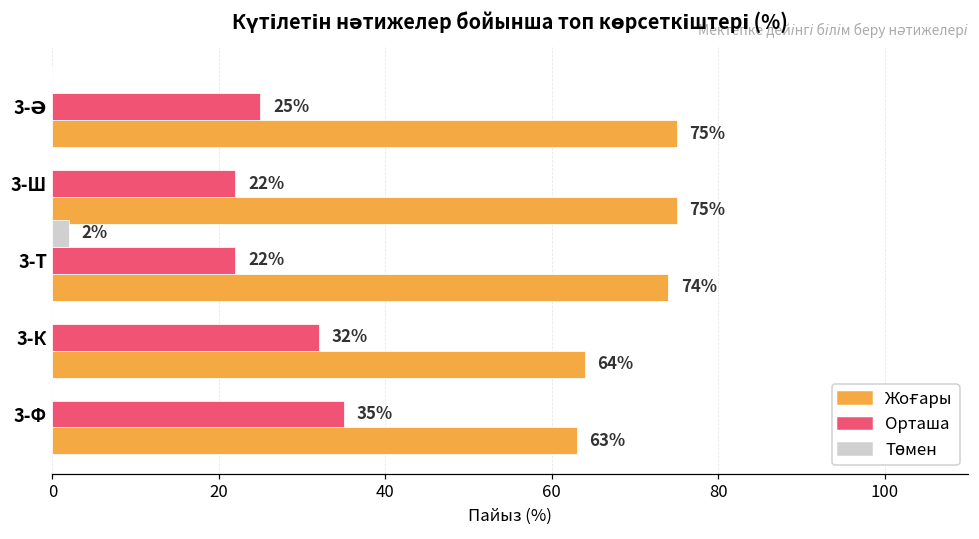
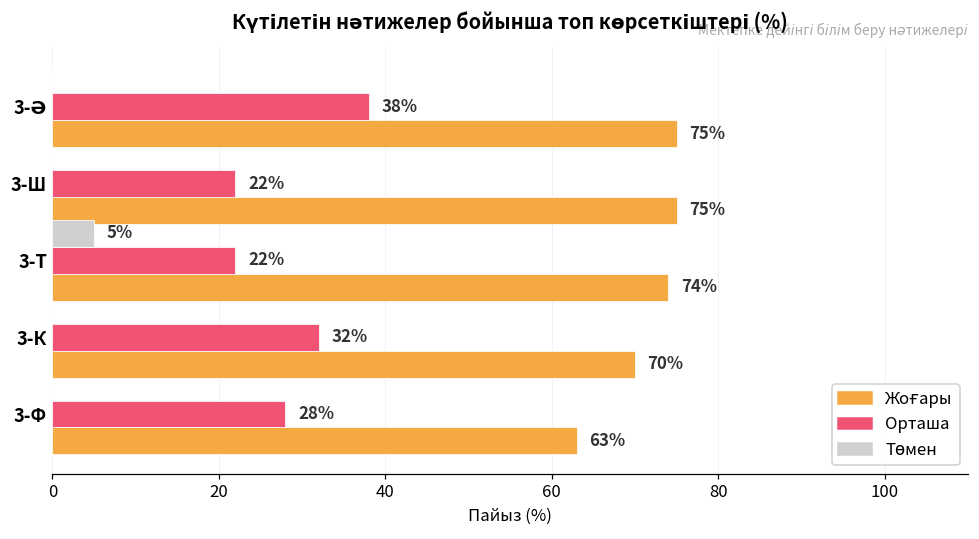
Орташа, 3-Ә: 25% -> 38%
Төмен, 3-Т: 2% -> 5%
Жоғары, 3-К: 64% -> 70%
Орташа, 3-Ф: 35% -> 28%
